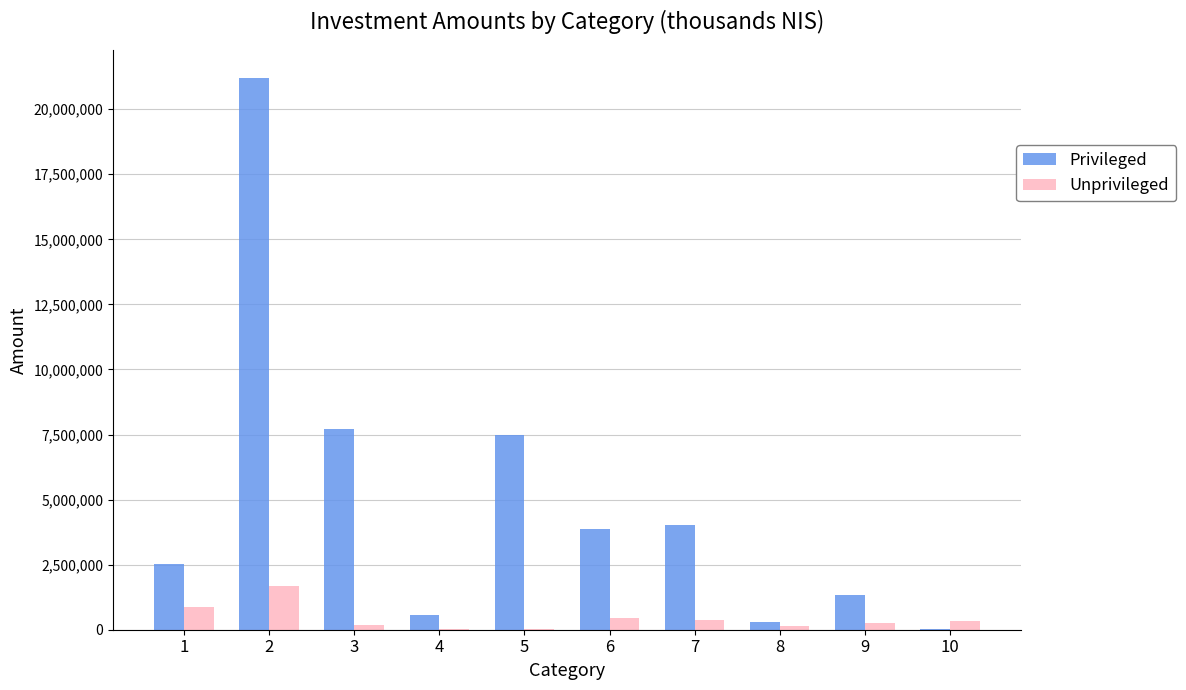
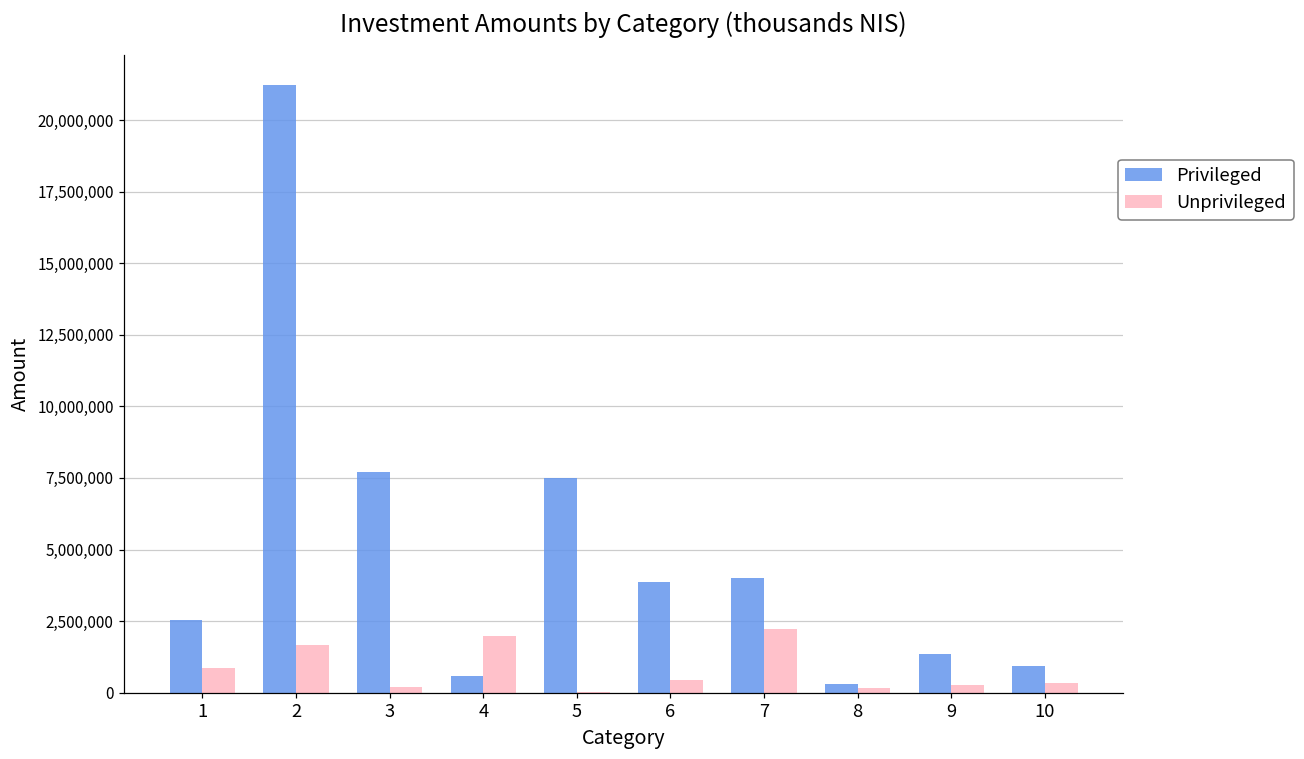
Unprivileged, 4: 0 -> 2,000,000
Unprivileged, 7: 400,000 -> 2,200,000
Privileged, 10: 0 -> 900,000
